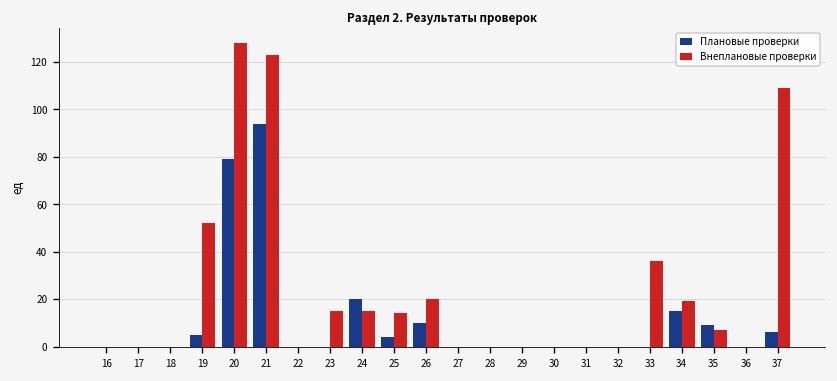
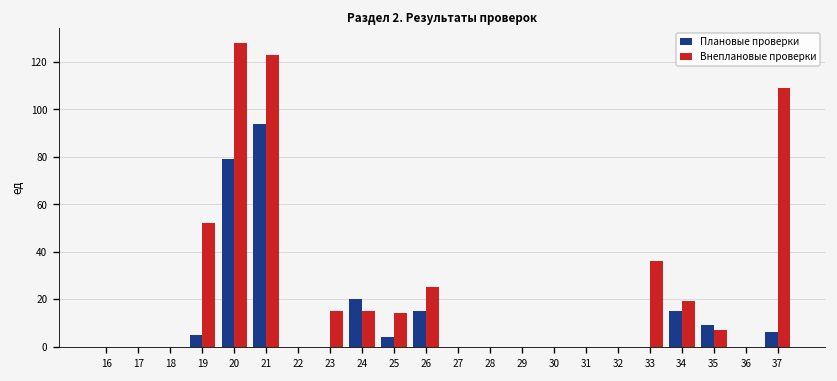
Плановые проверки, 26: 10 -> 15
Внеплановые проверки, 26: 20 -> 25
